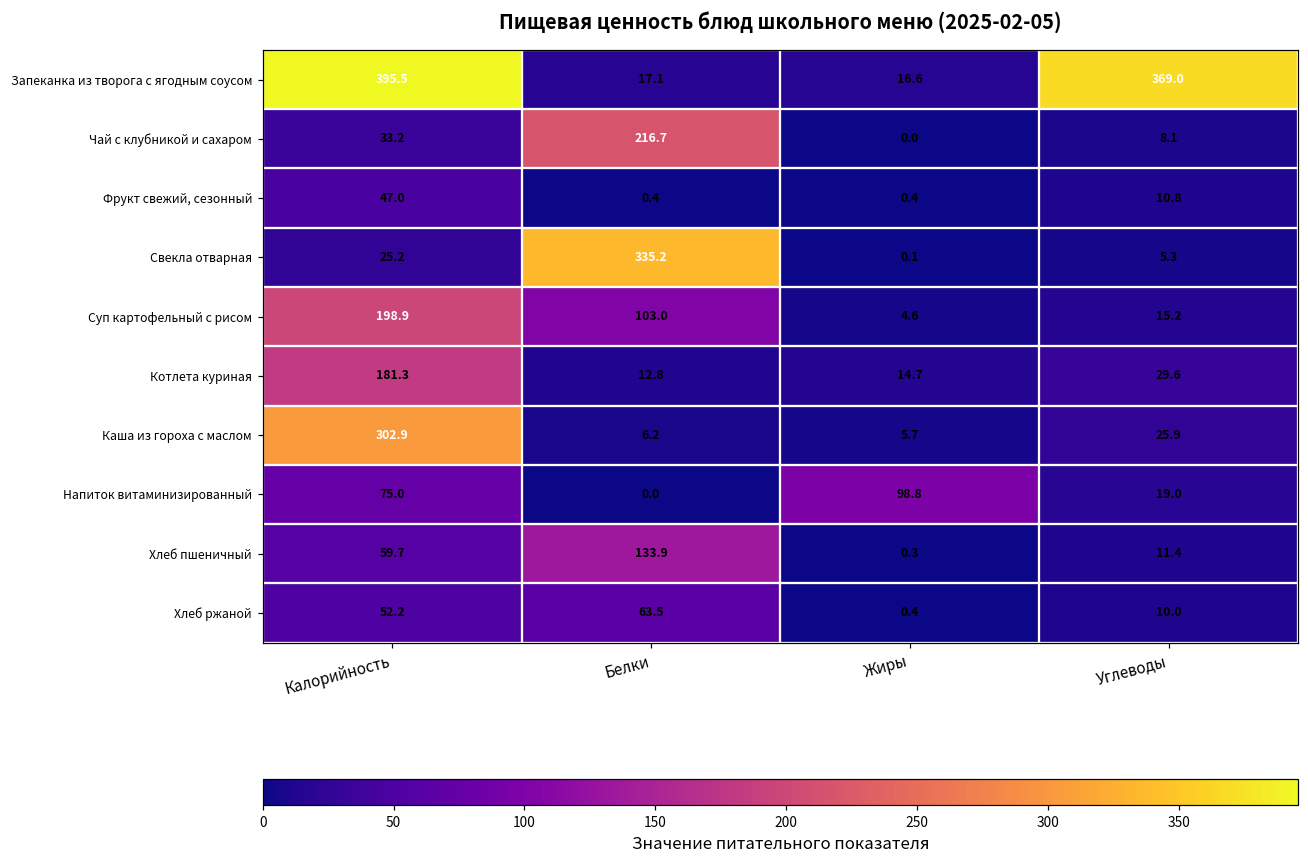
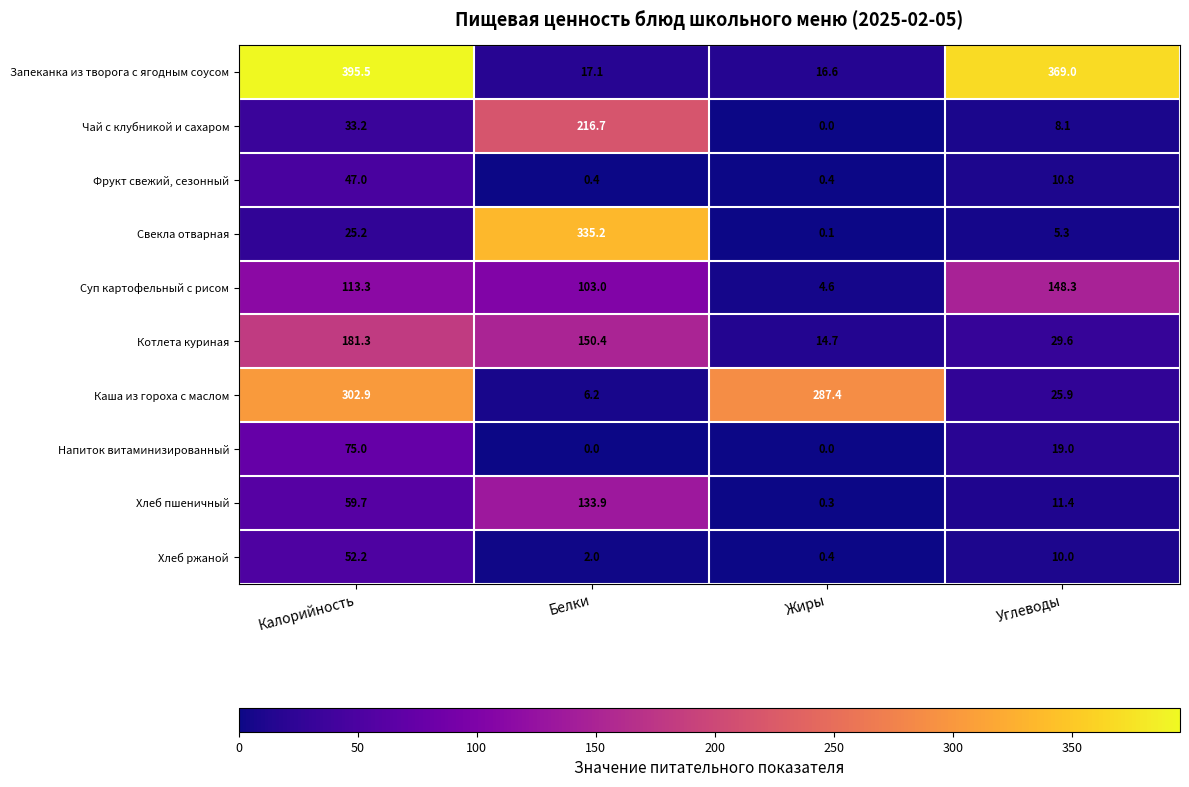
Суп картофельный с рисом, Калорийность: 198.9 -> 113.3
Суп картофельный с рисом, Углеводы: 15.2 -> 148.3
Котлета куриная, Белки: 12.8 -> 150.4
Каша из гороха с маслом, Жиры: 5.7 -> 287.4
Напиток витаминизированный, Жиры: 98.8 -> 0.0
Хлеб ржаной, Белки: 63.5 -> 2.0
